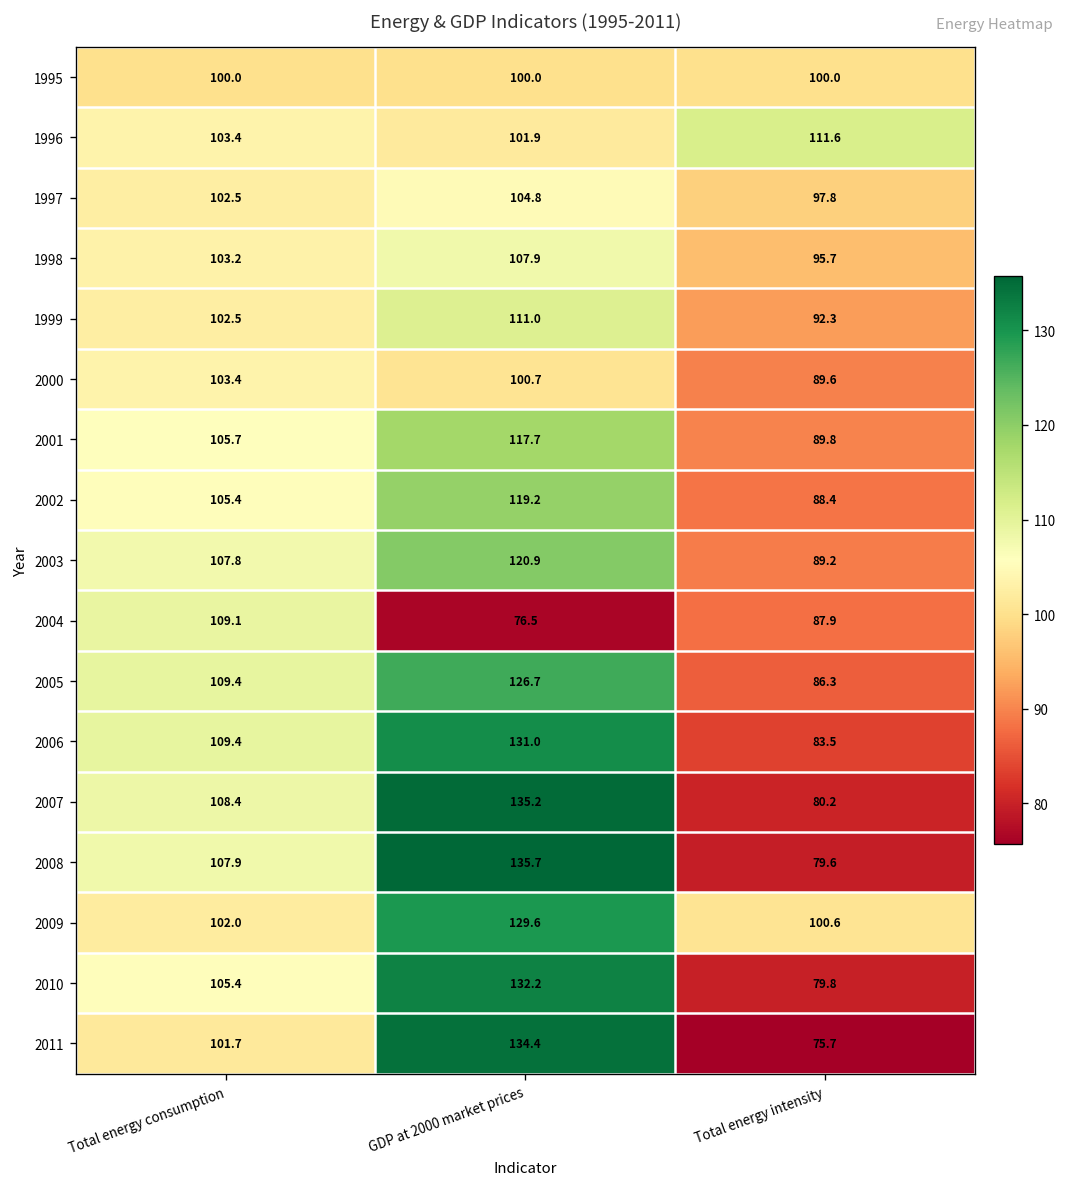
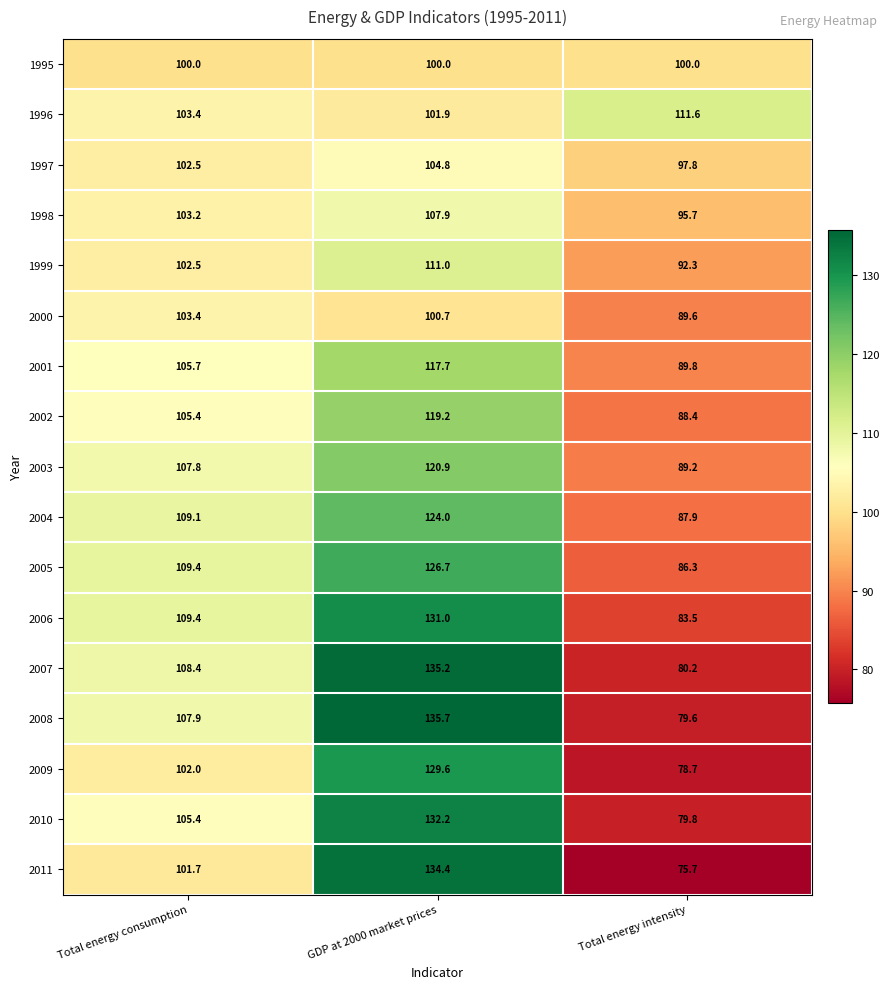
2004, GDP at 2000 market prices: 76.5 -> 124.0
2009, Total energy intensity: 100.6 -> 78.7
